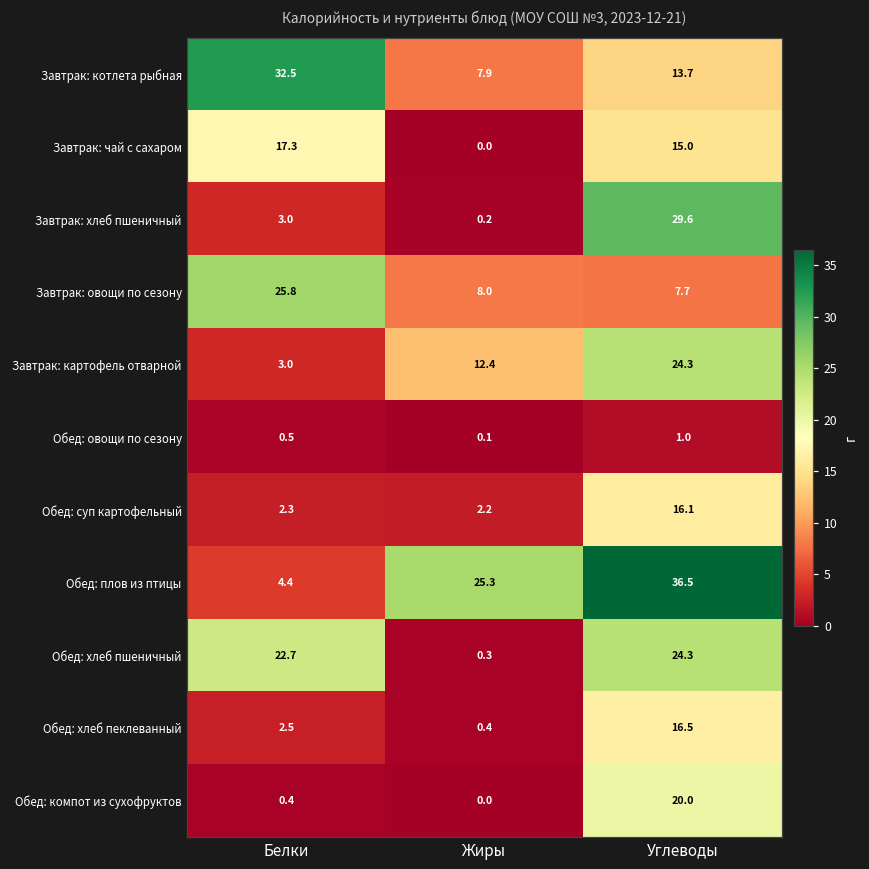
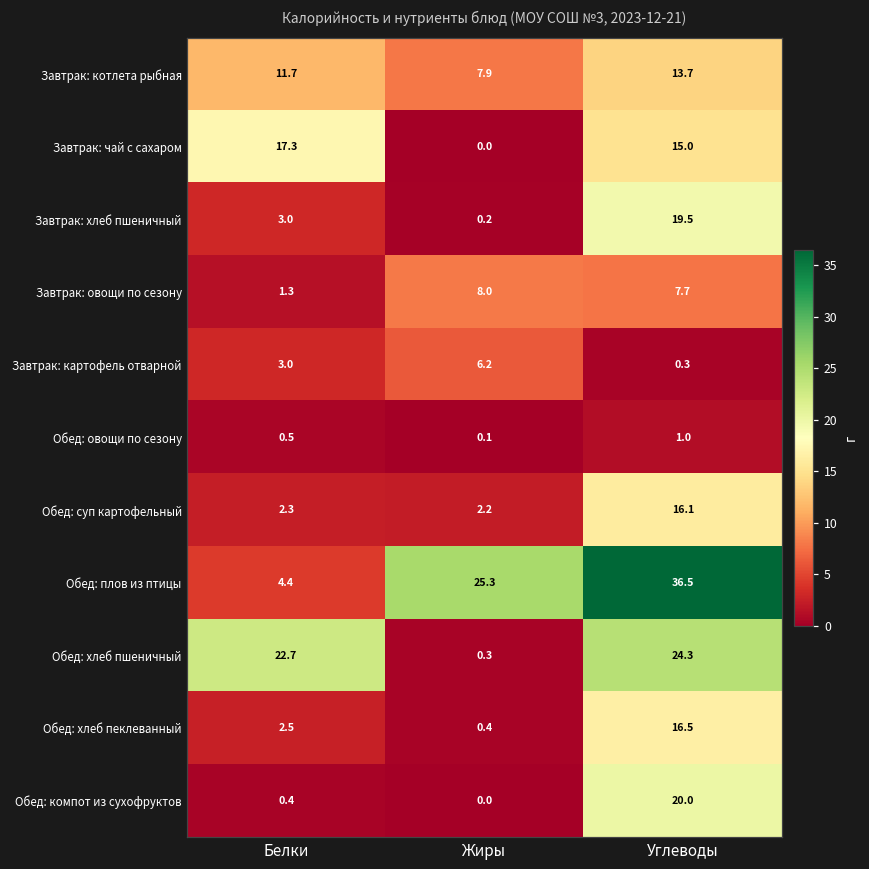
Завтрак: котлета рыбная, Белки: 32.5 -> 11.7
Завтрак: хлеб пшеничный, Углеводы: 29.6 -> 19.5
Завтрак: овощи по сезону, Белки: 25.8 -> 1.3
Завтрак: картофель отварной, Жиры: 12.4 -> 6.2
Завтрак: картофель отварной, Углеводы: 24.3 -> 0.3
